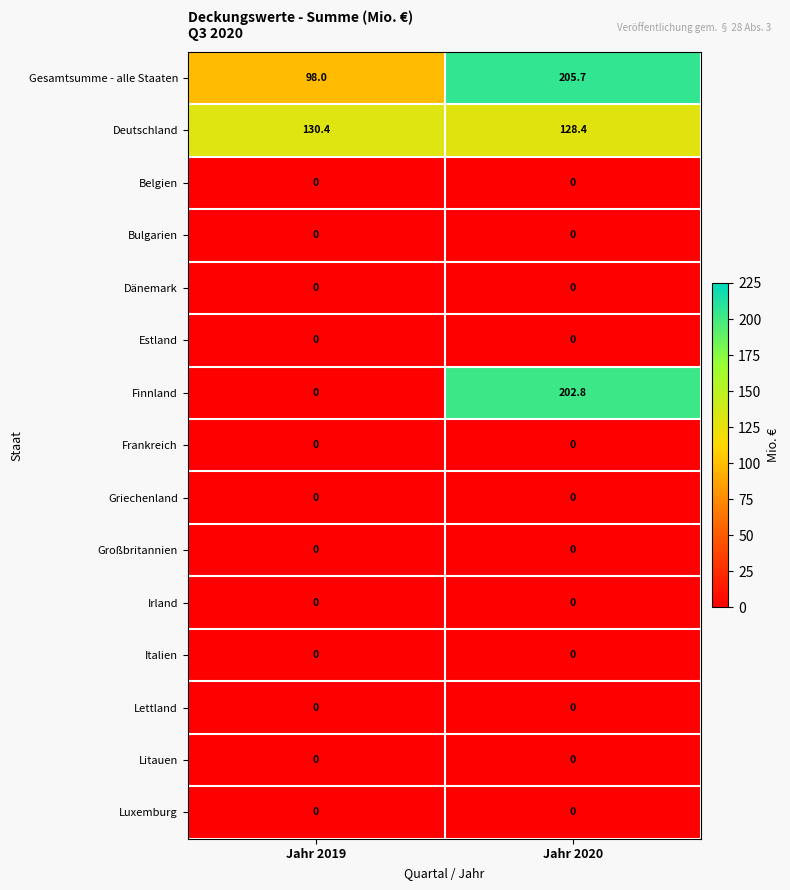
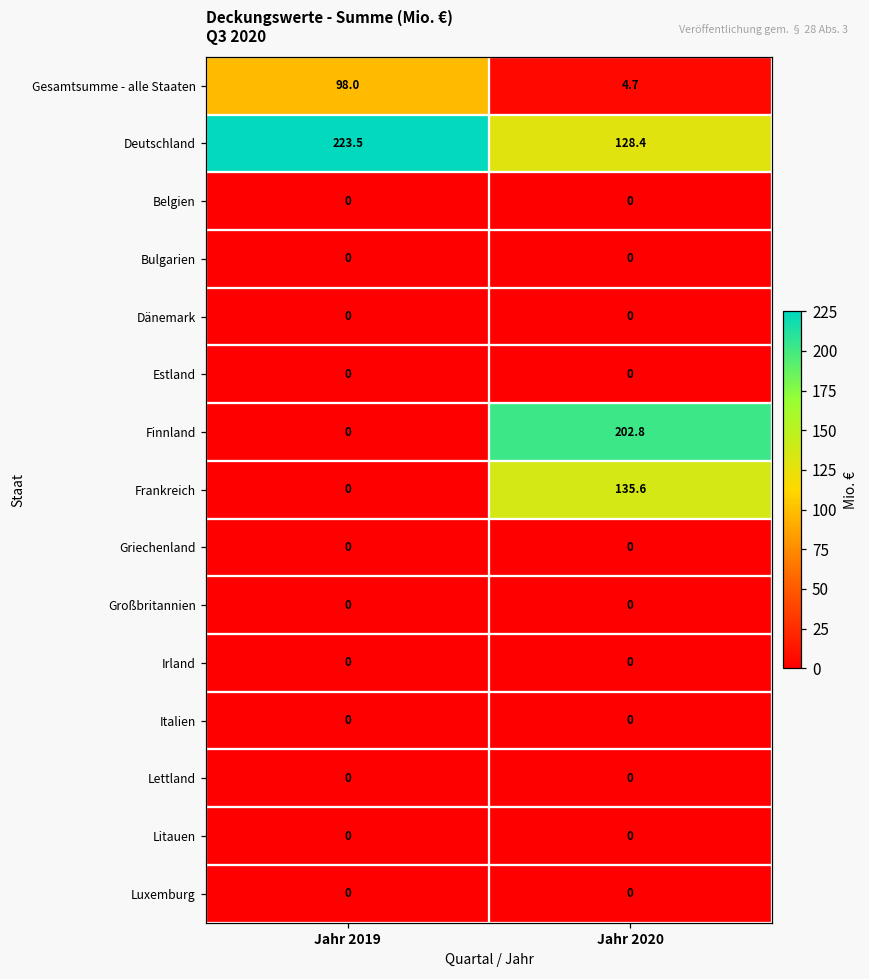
Gesamtsumme - alle Staaten, Jahr 2020: 205.7 -> 4.7
Deutschland, Jahr 2019: 130.4 -> 223.5
Frankreich, Jahr 2020: 0 -> 135.6
